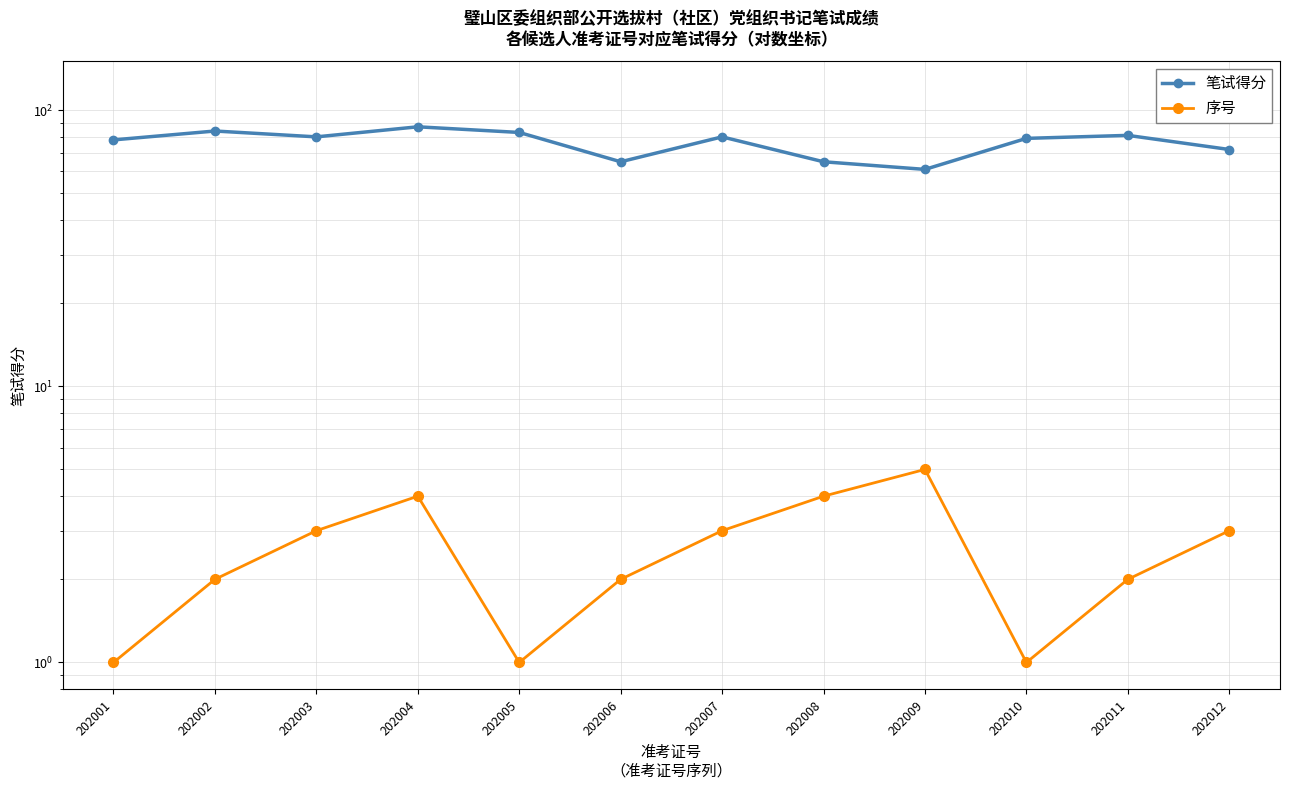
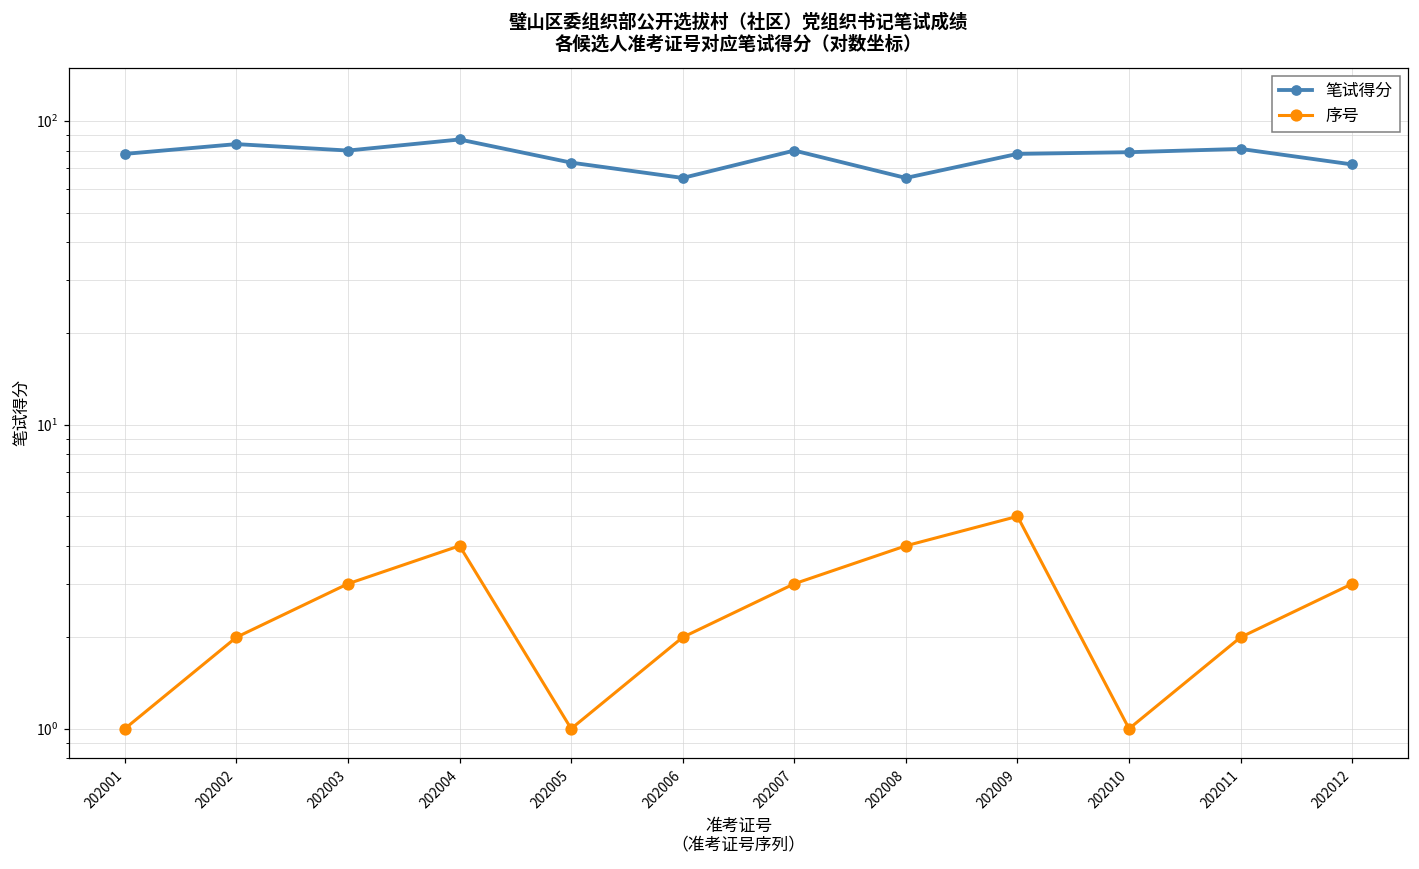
笔试得分, 202005: 83 -> 73
笔试得分, 202009: 61 -> 78
